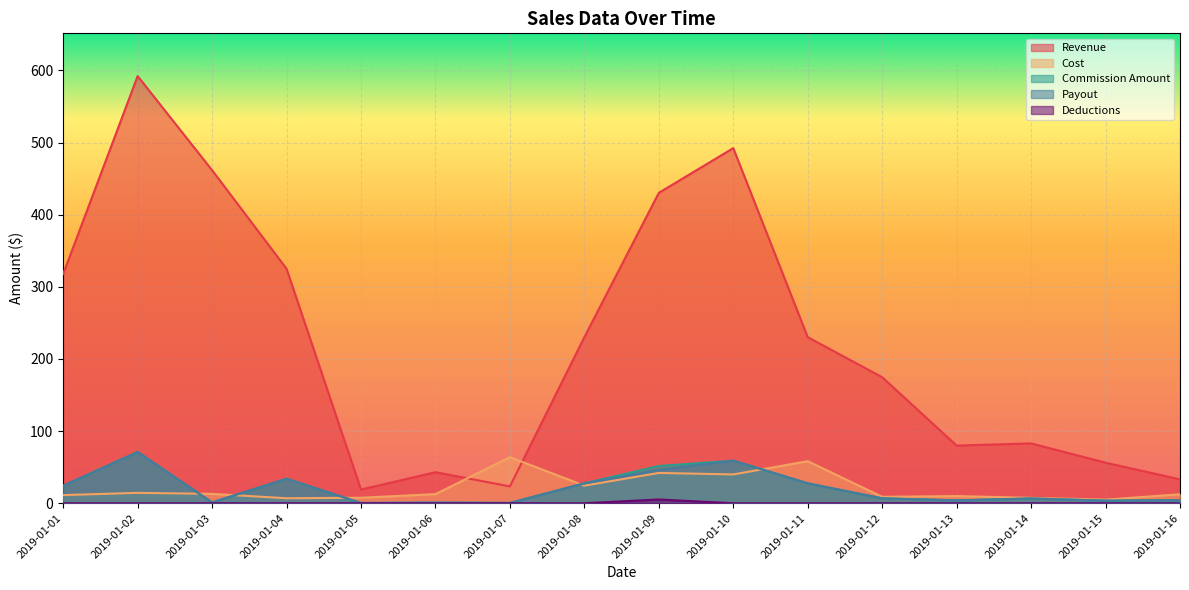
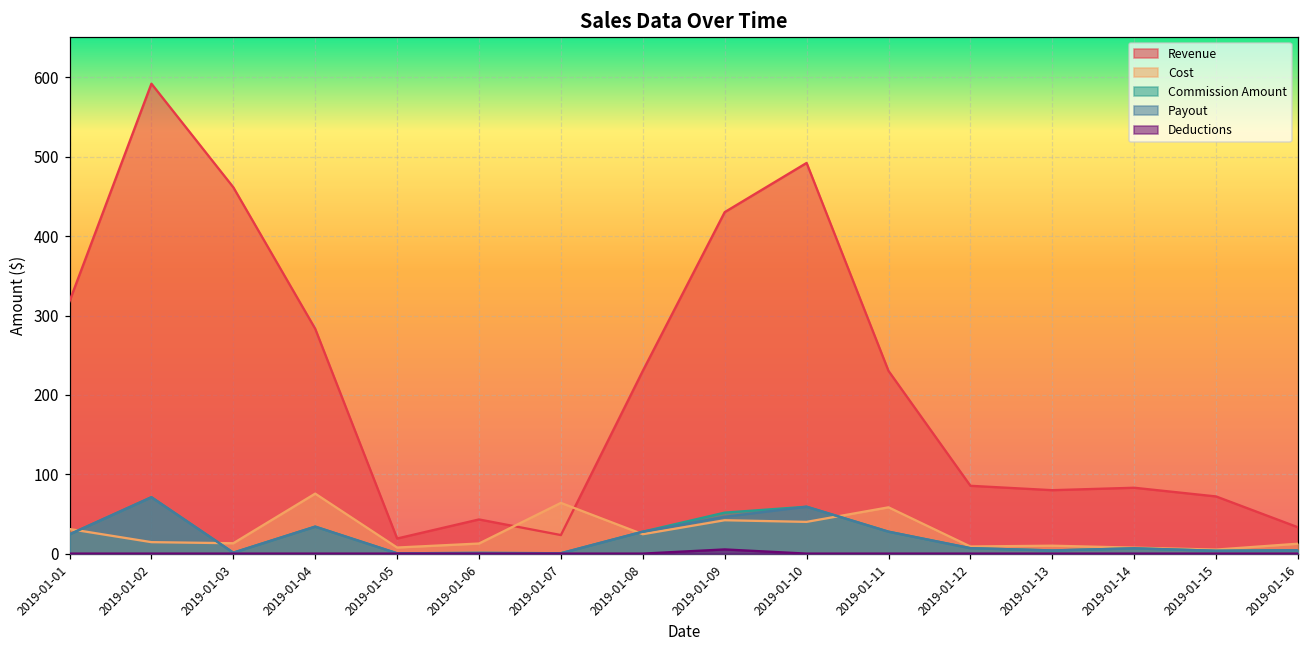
Cost, 2019-01-01: 10 -> 30
Revenue, 2019-01-04: 330 -> 280
Cost, 2019-01-04: 10 -> 80
Revenue, 2019-01-12: 170 -> 90
Revenue, 2019-01-15: 60 -> 70
